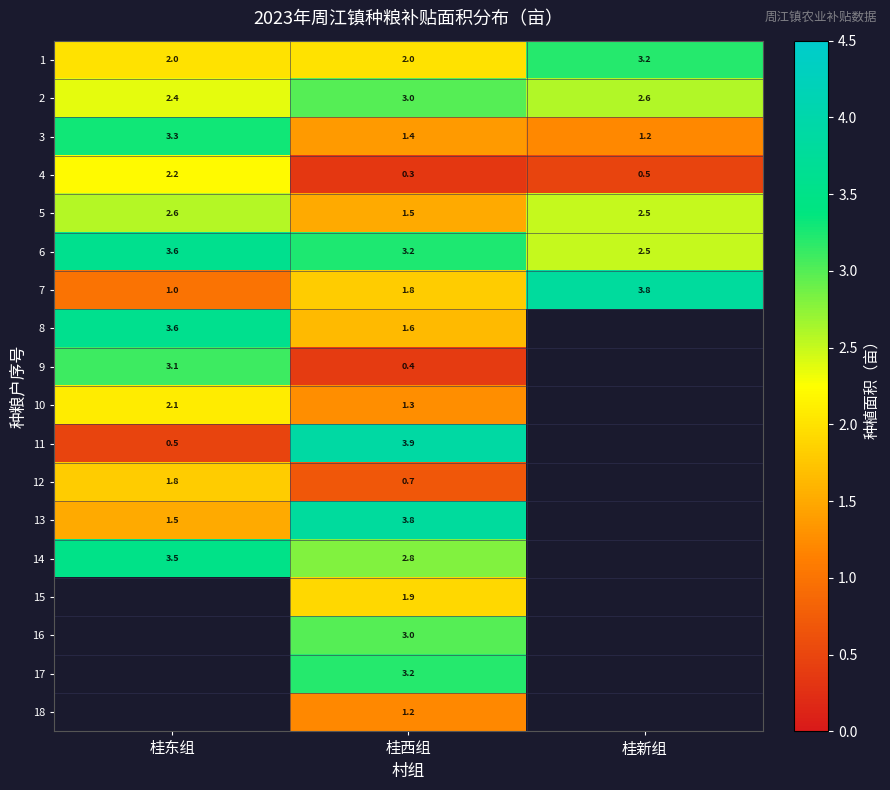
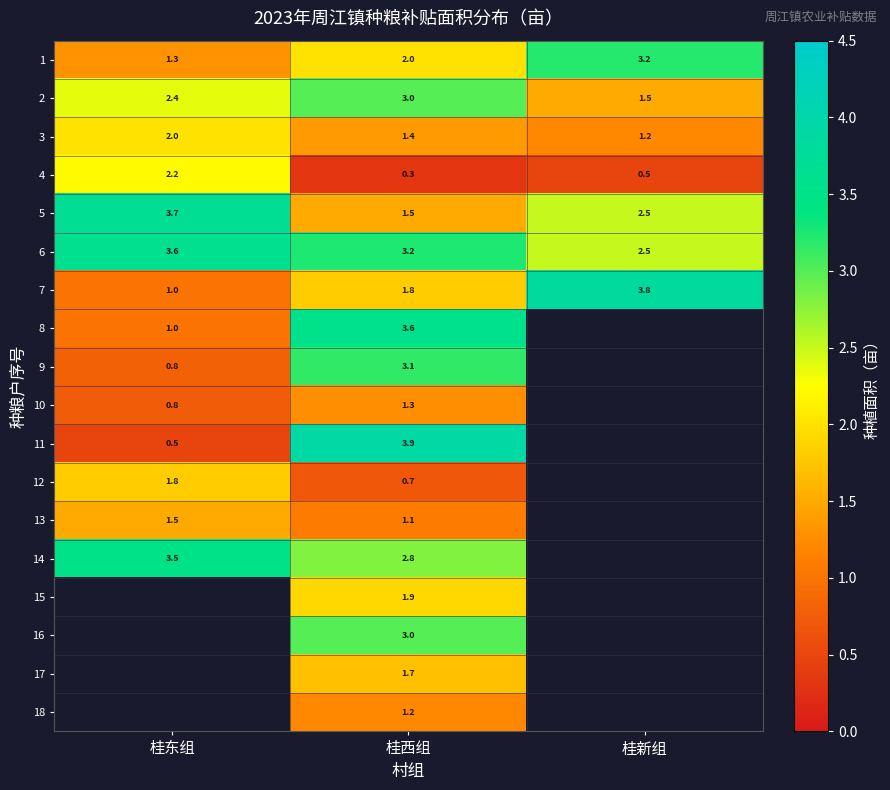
1, 桂东组: 2.0 -> 1.3
2, 桂新组: 2.6 -> 1.5
3, 桂东组: 3.3 -> 2.0
5, 桂东组: 2.6 -> 3.7
8, 桂东组: 3.6 -> 1.0
8, 桂西组: 1.6 -> 3.6
9, 桂东组: 3.1 -> 0.8
9, 桂西组: 0.4 -> 3.1
10, 桂东组: 2.1 -> 0.8
13, 桂西组: 3.8 -> 1.1
17, 桂西组: 3.2 -> 1.7
